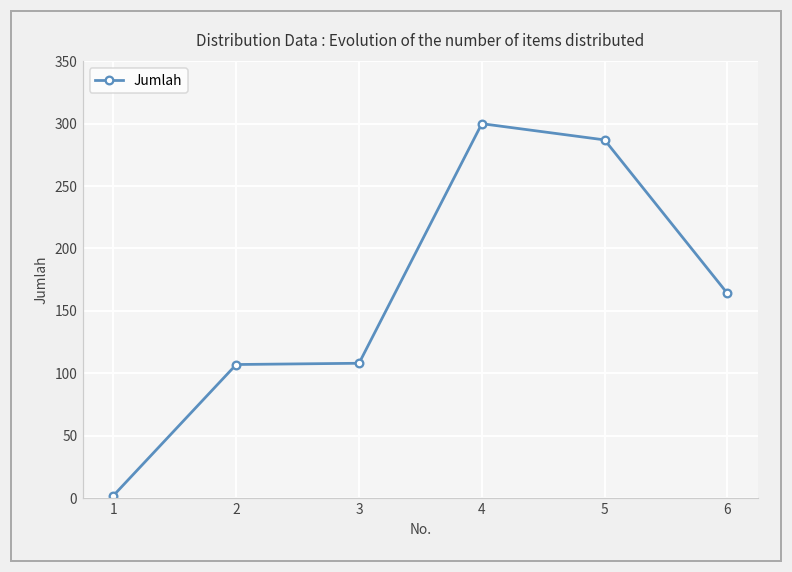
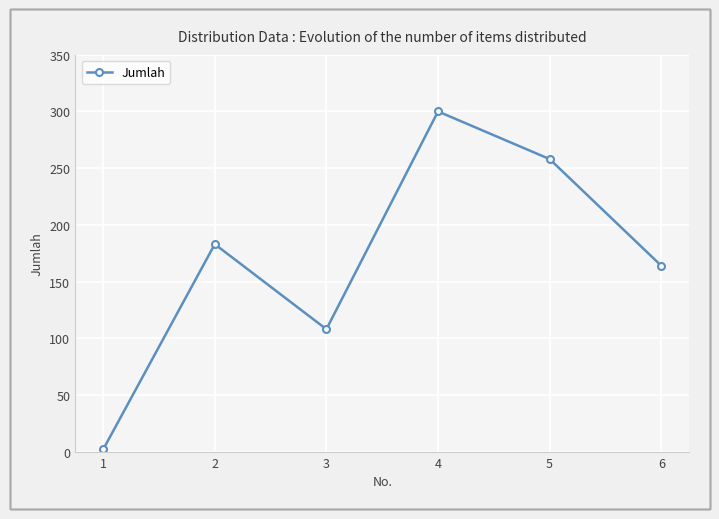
2: 107 -> 183
5: 287 -> 258
